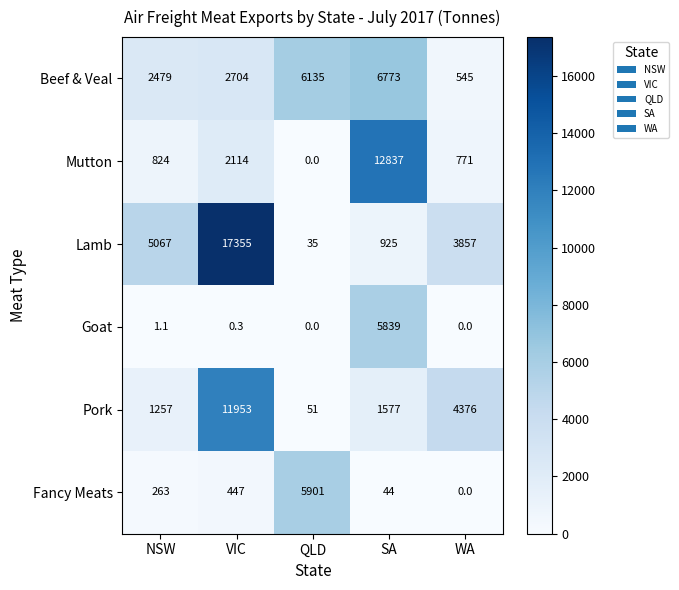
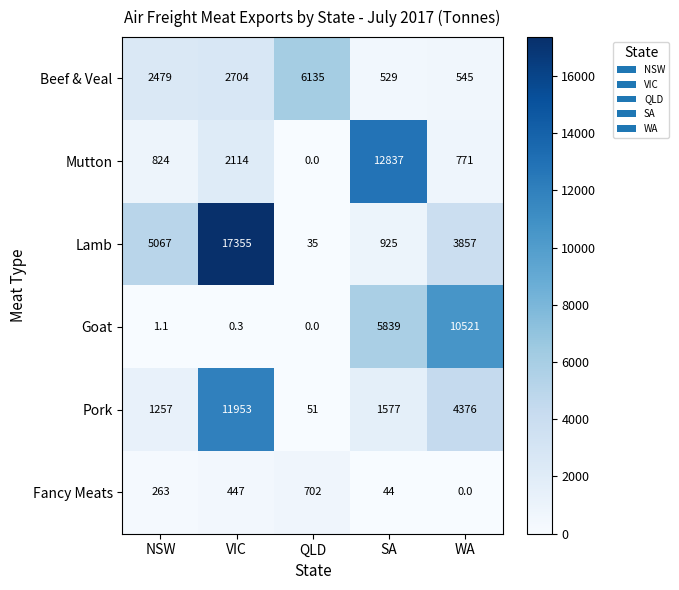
Beef & Veal, SA: 6773 -> 529
Goat, WA: 0.0 -> 10521
Fancy Meats, QLD: 5901 -> 702
